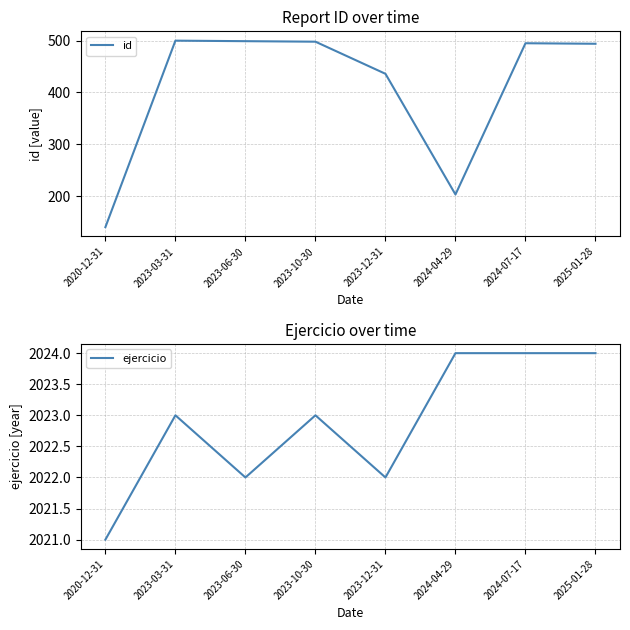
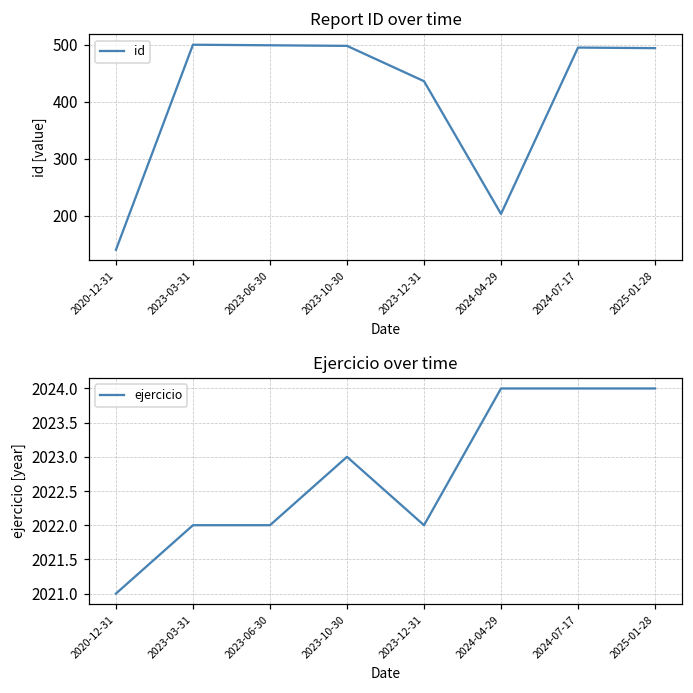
Ejercicio over time, 2023-03-31: 2023 -> 2022
